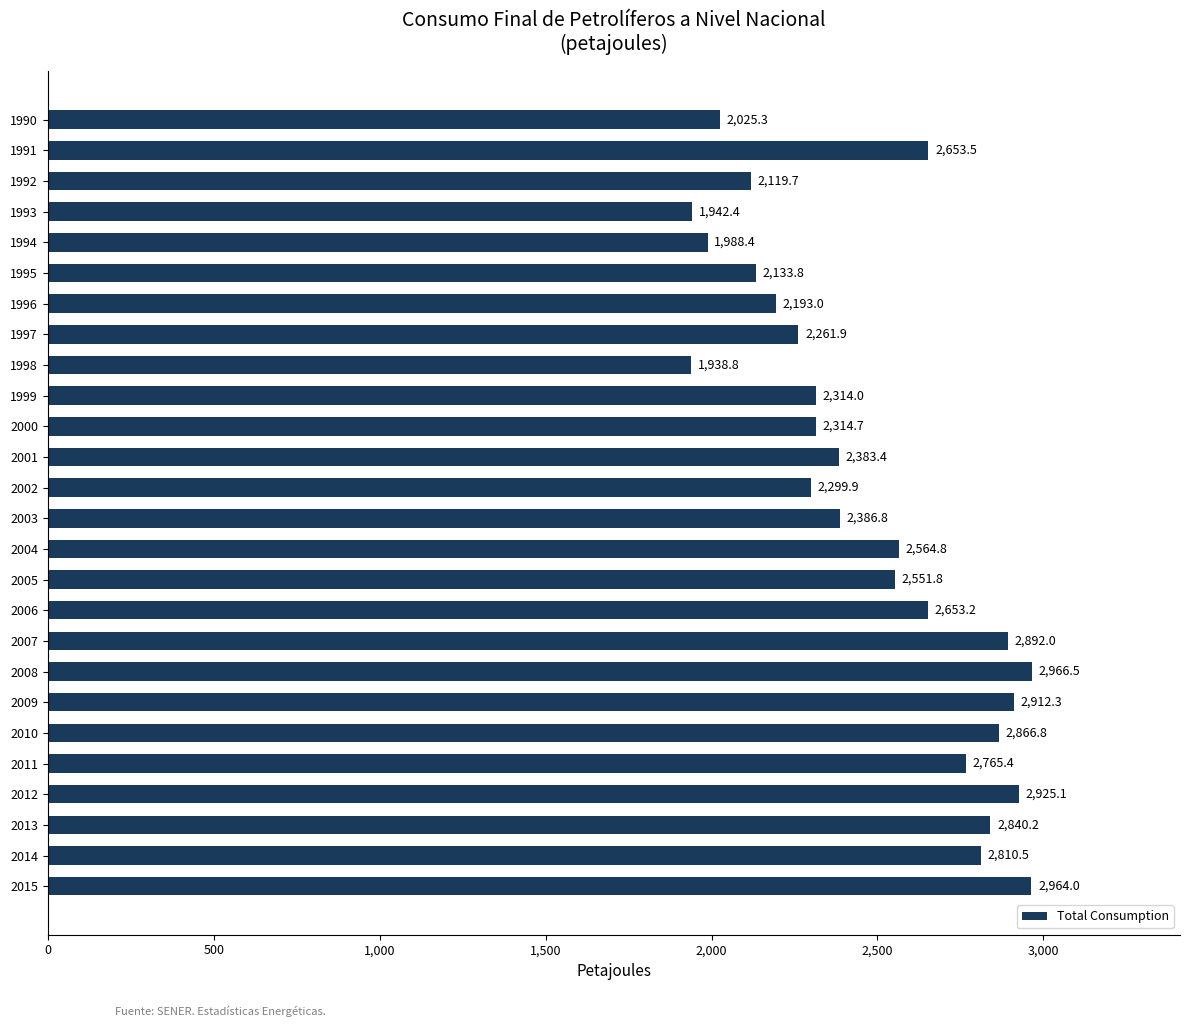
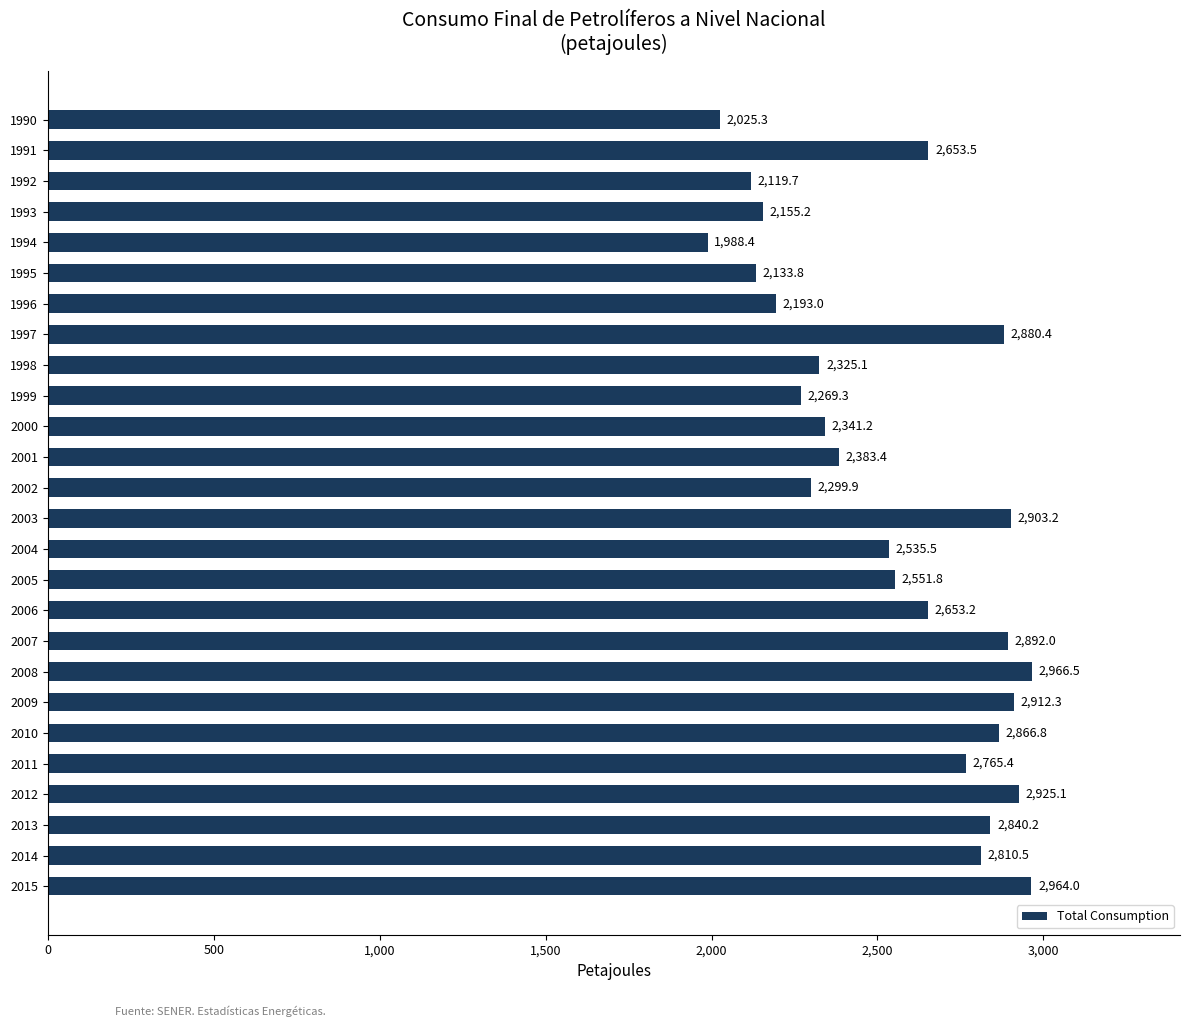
1993: 1,942.4 -> 2,155.2
1997: 2,261.9 -> 2,880.4
1998: 1,938.8 -> 2,325.1
1999: 2,314.0 -> 2,269.3
2000: 2,314.7 -> 2,341.2
2003: 2,386.8 -> 2,903.2
2004: 2,564.8 -> 2,535.5
